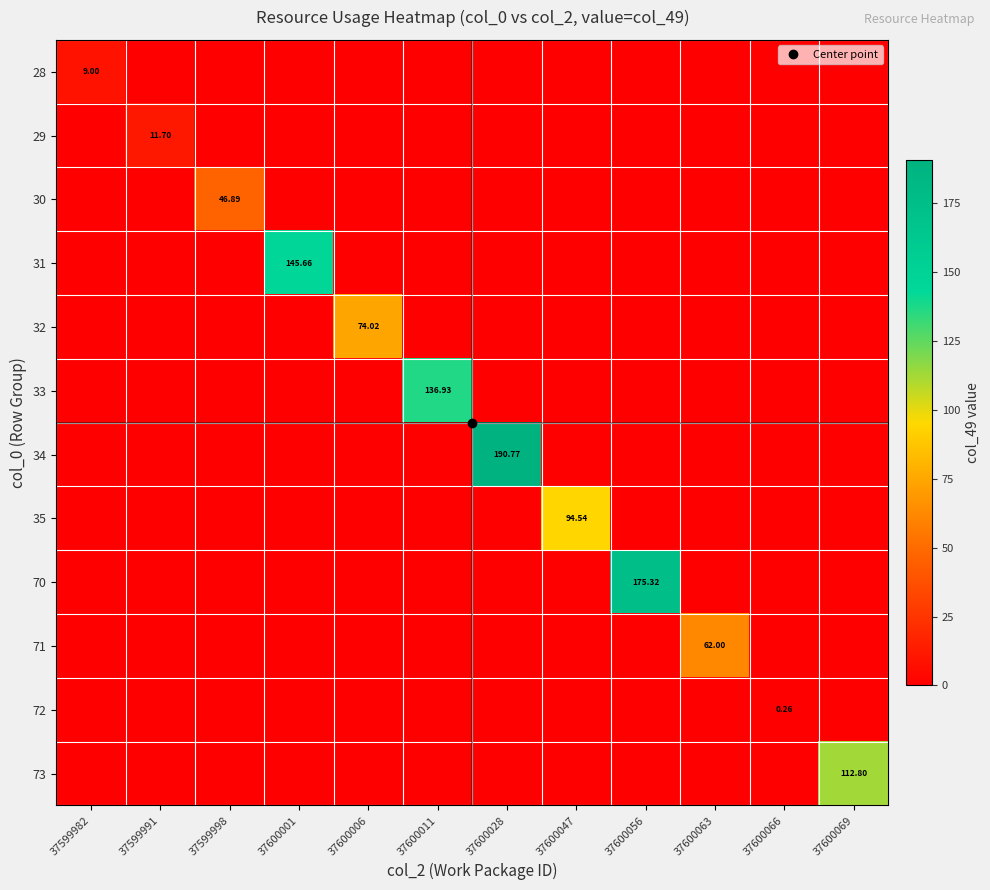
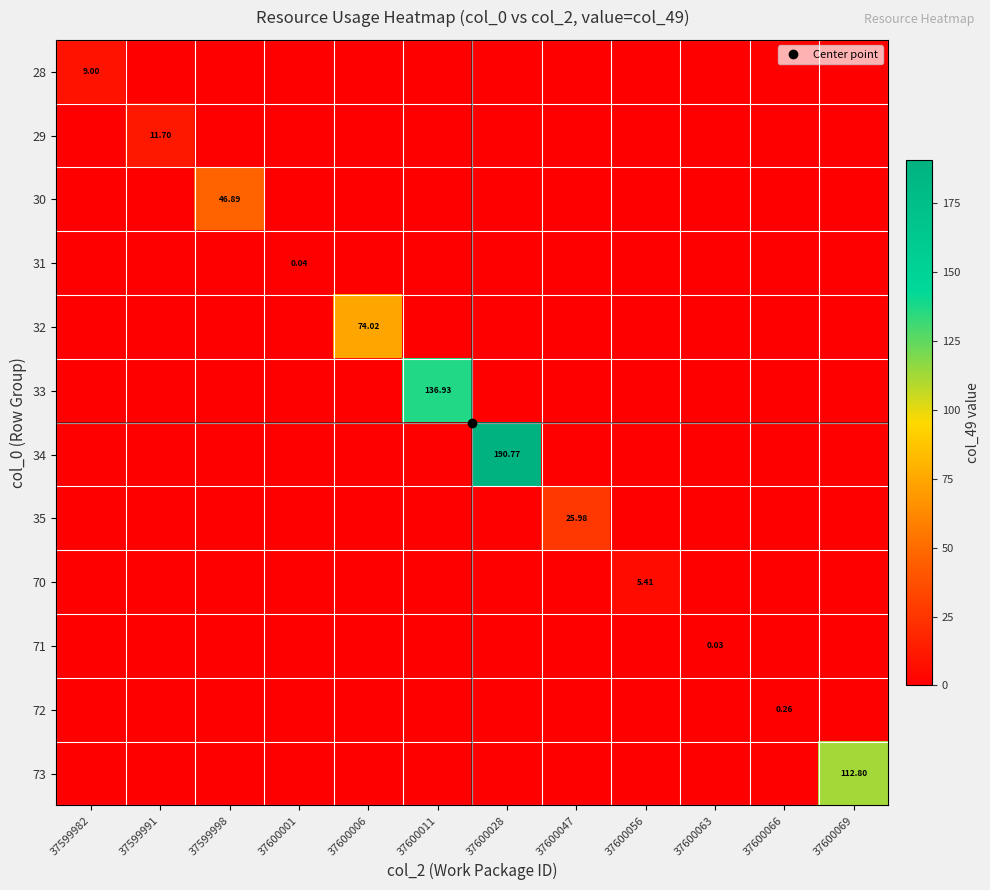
31, 37600001: 145.66 -> 0.04
35, 37600047: 94.54 -> 25.98
70, 37600056: 175.32 -> 5.41
71, 37600063: 62.00 -> 0.03
